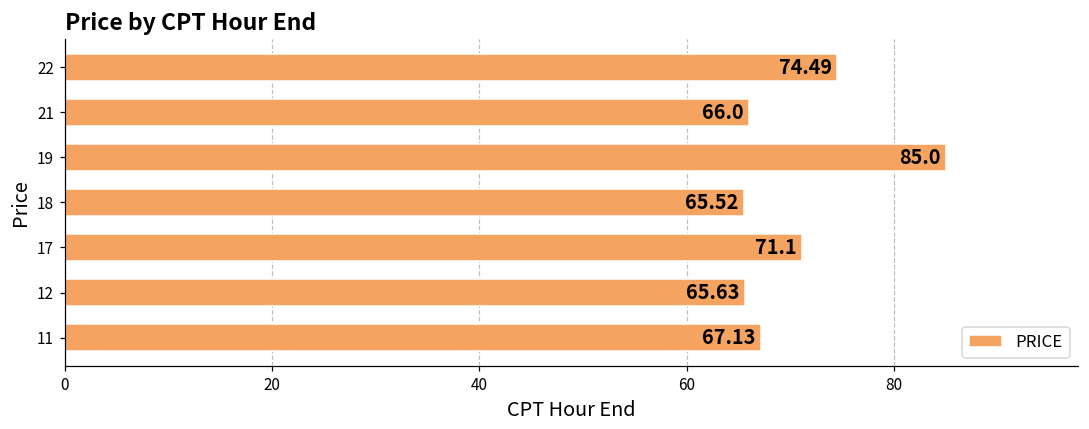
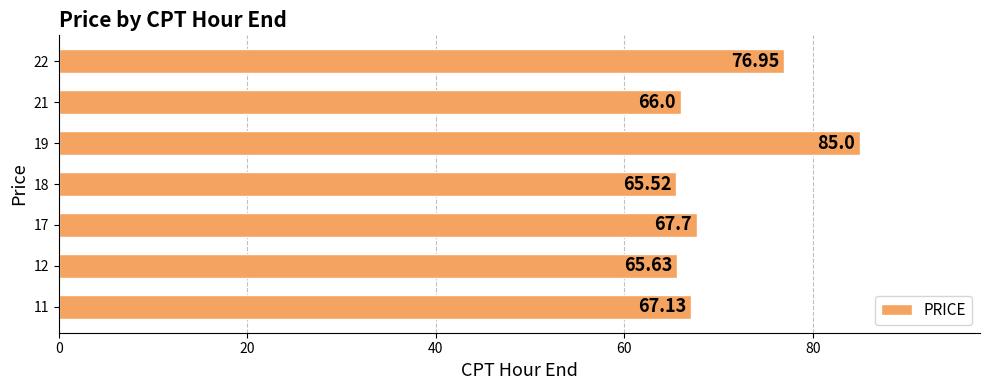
22: 74.49 -> 76.95
17: 71.1 -> 67.7
